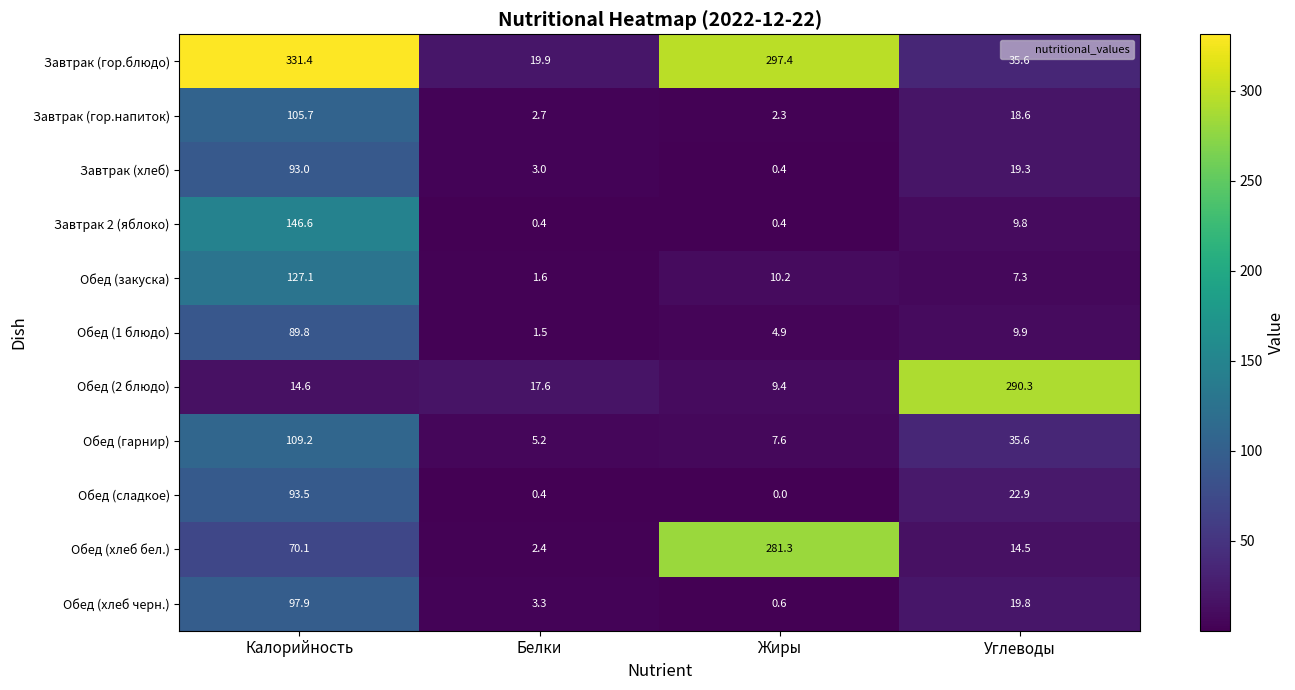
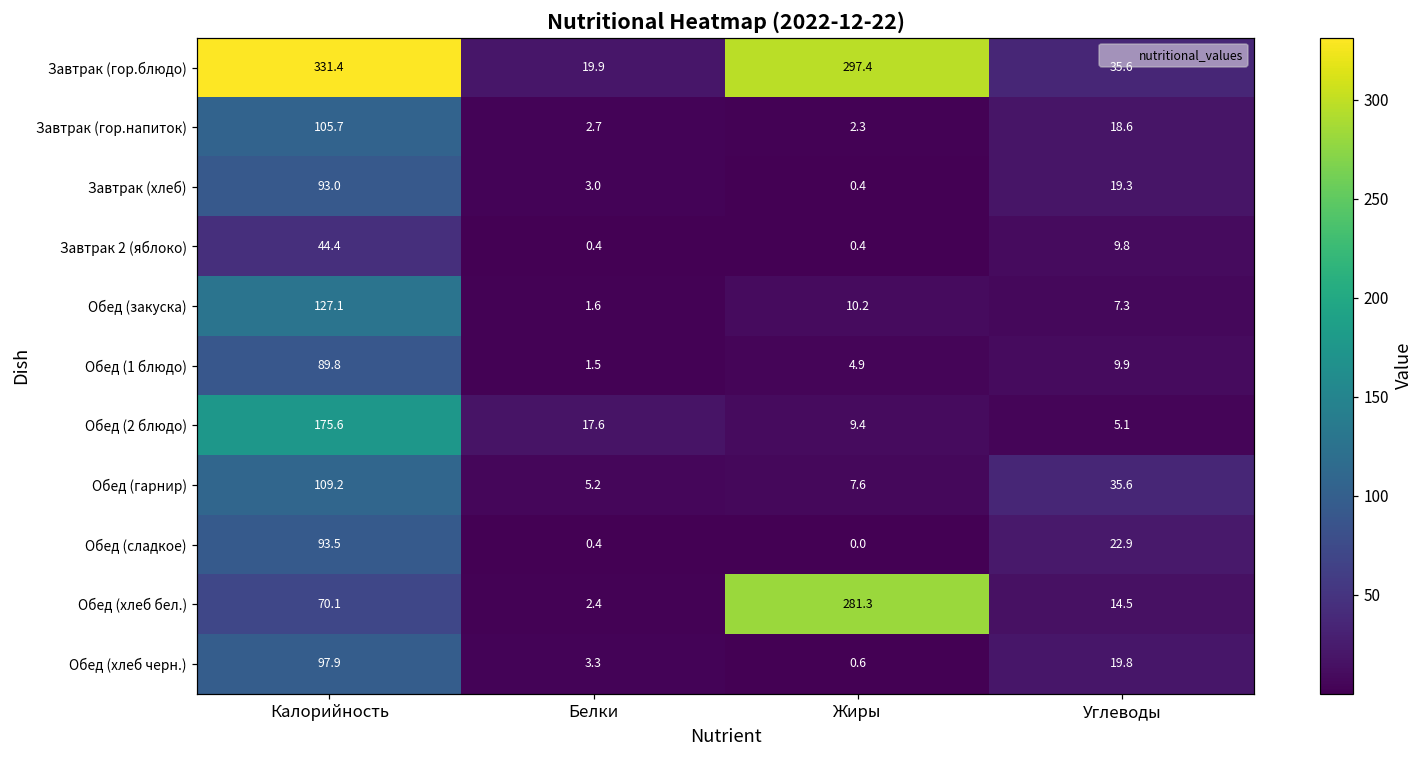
Завтрак 2 (яблоко), Калорийность: 146.6 -> 44.4
Обед (2 блюдо), Калорийность: 14.6 -> 175.6
Обед (2 блюдо), Углеводы: 290.3 -> 5.1
